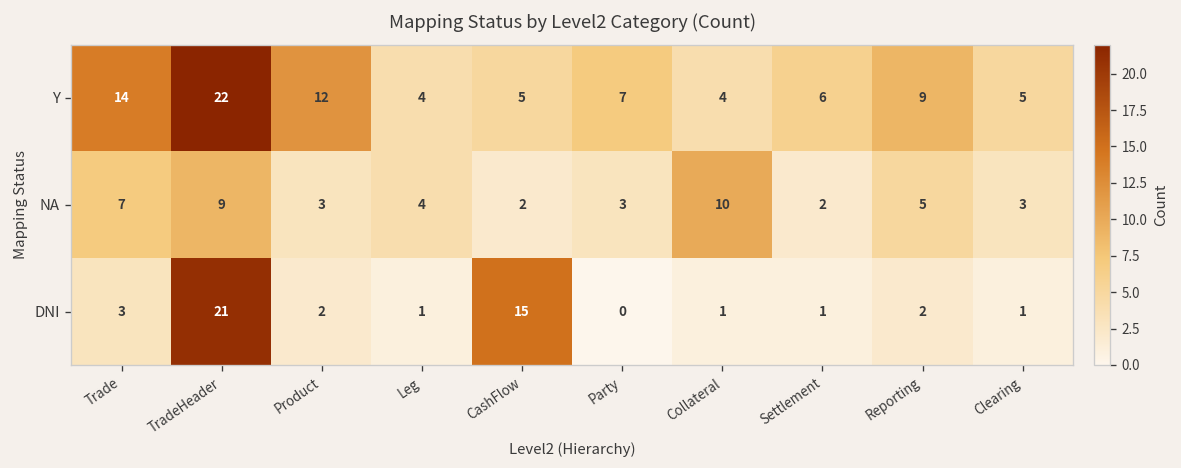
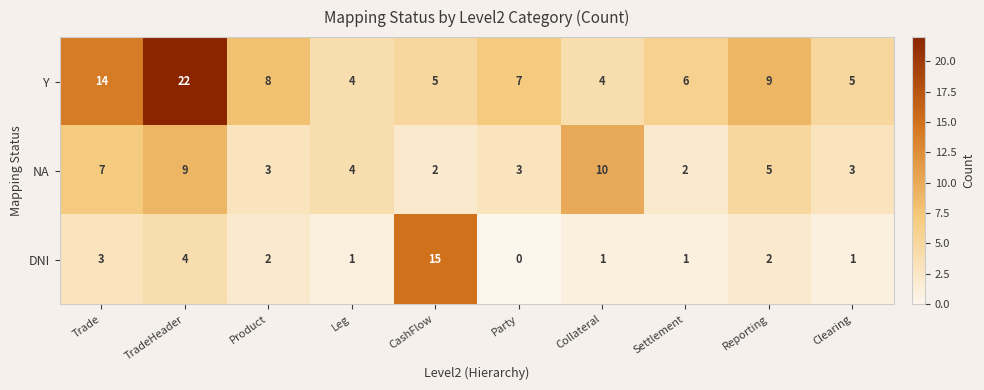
Y, Product: 12 -> 8
DNI, TradeHeader: 21 -> 4
